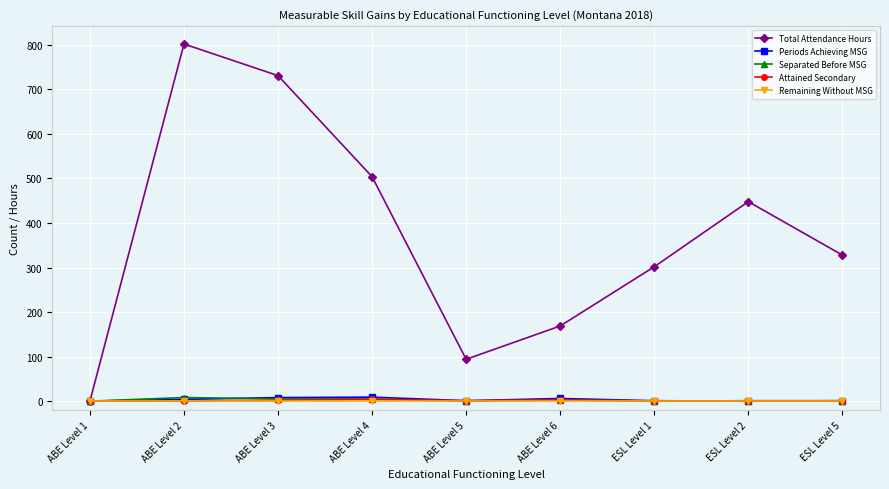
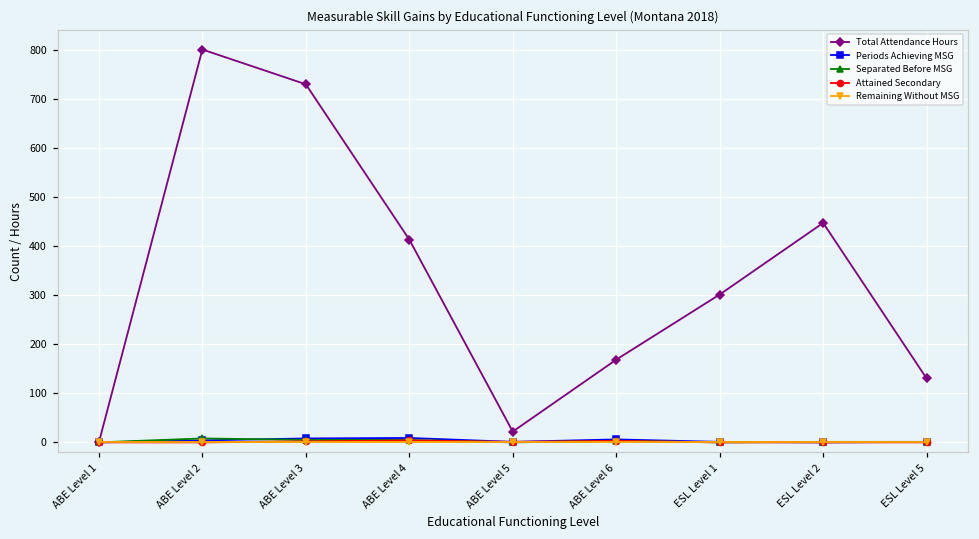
Total Attendance Hours, ABE Level 4: 500 -> 410
Total Attendance Hours, ABE Level 5: 90 -> 20
Total Attendance Hours, ESL Level 5: 330 -> 130
